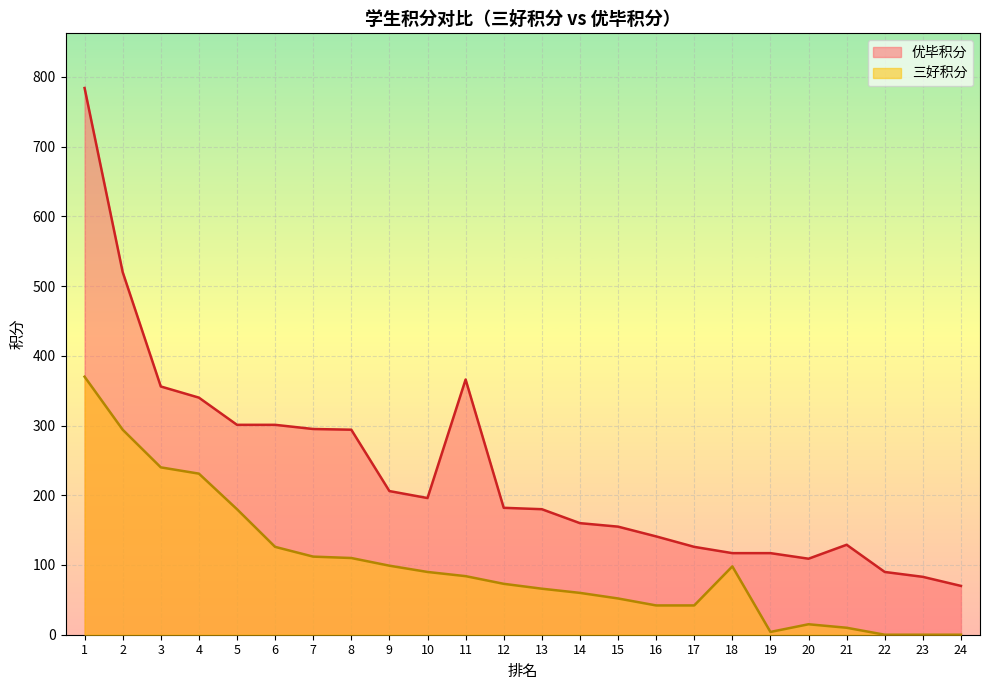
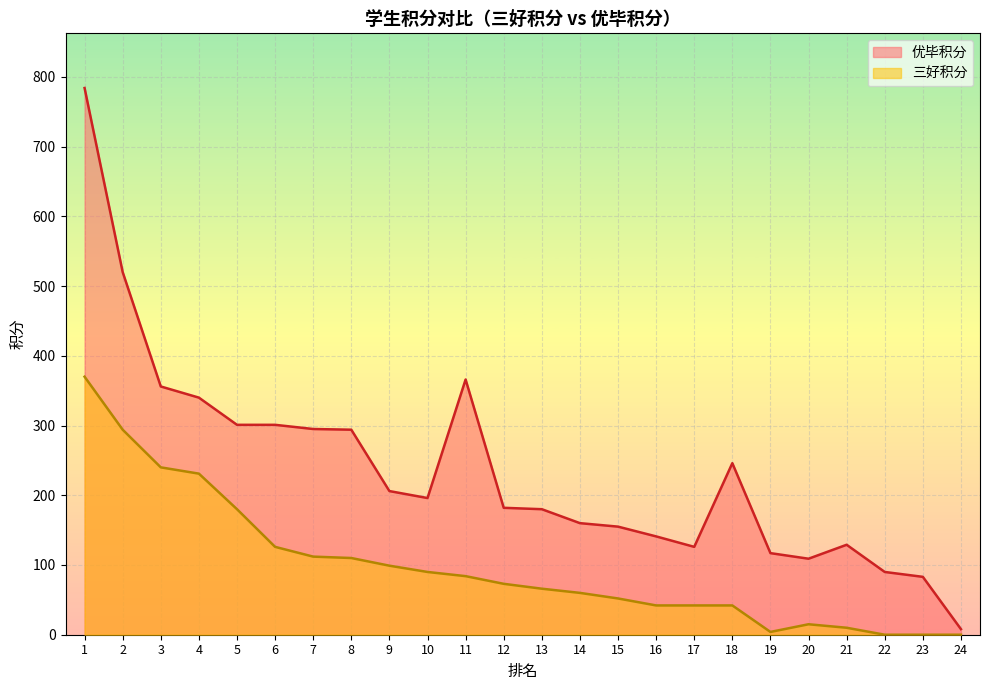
优毕积分, 18: 120 -> 250
三好积分, 18: 100 -> 40
优毕积分, 24: 70 -> 10
